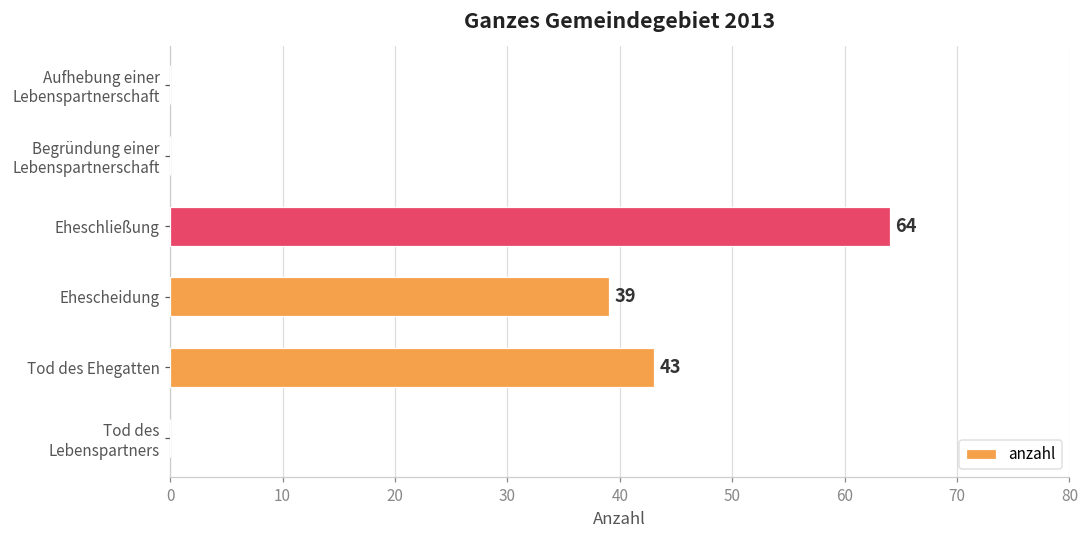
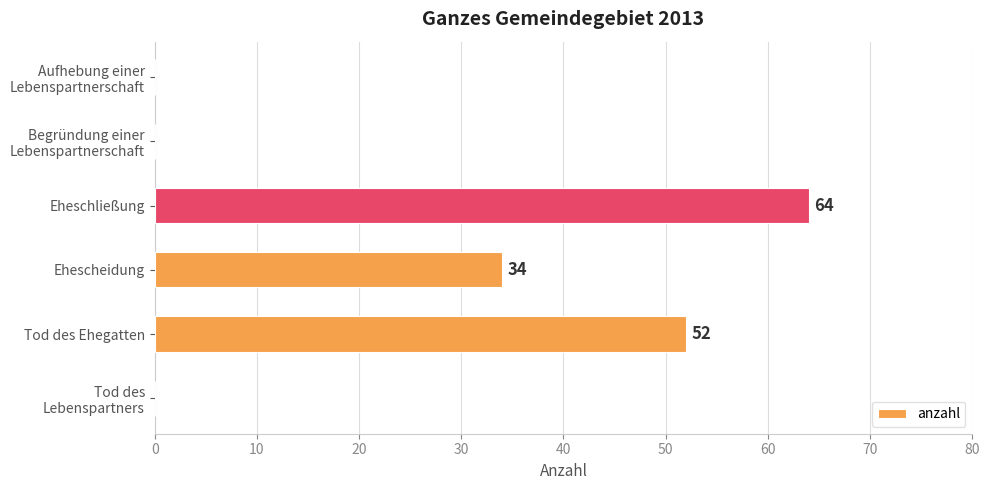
Ehescheidung: 39 -> 34
Tod des Ehegatten: 43 -> 52
